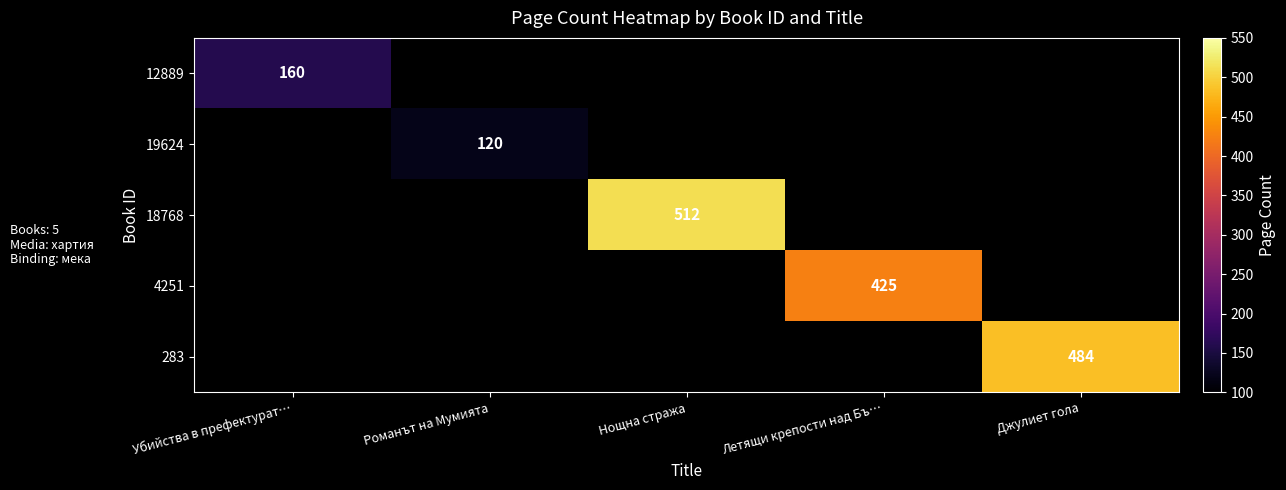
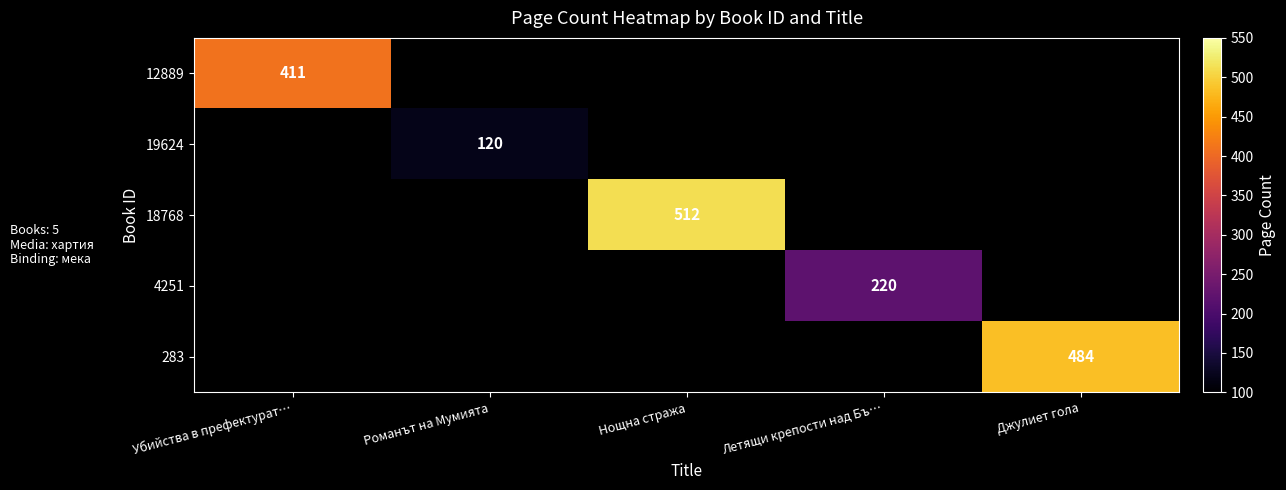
12889, Убийства в префектурат…: 160 -> 411
4251, Летящи крепости над Бъ…: 425 -> 220
